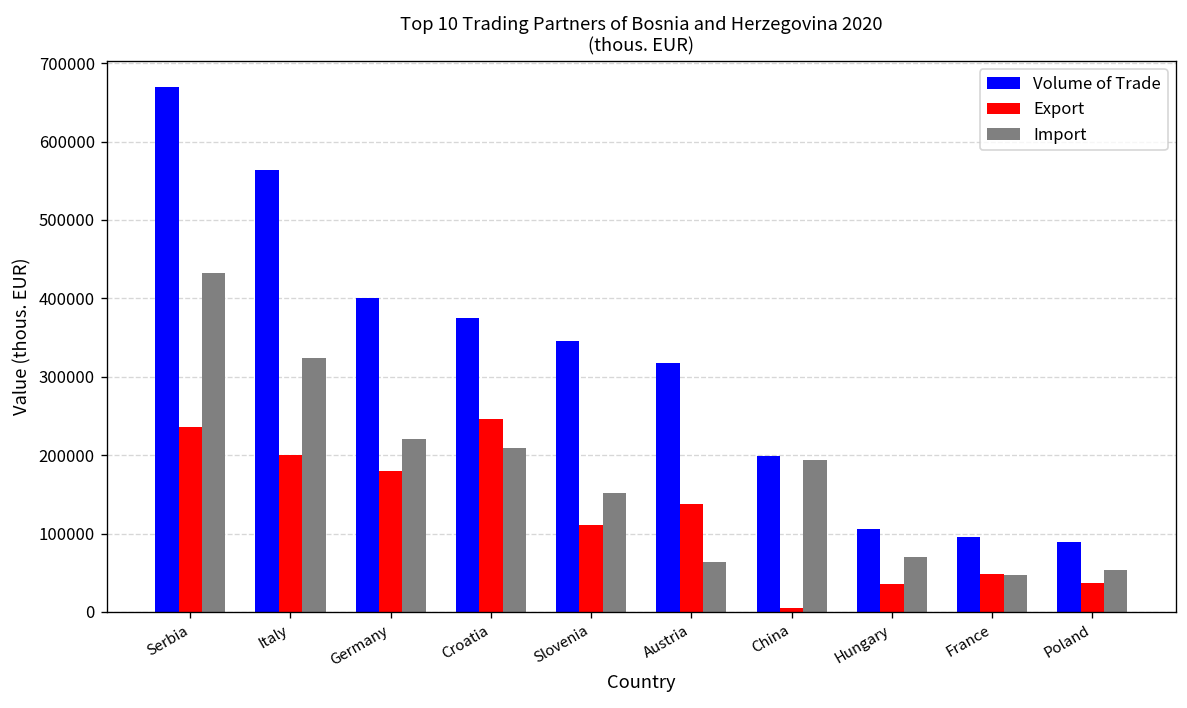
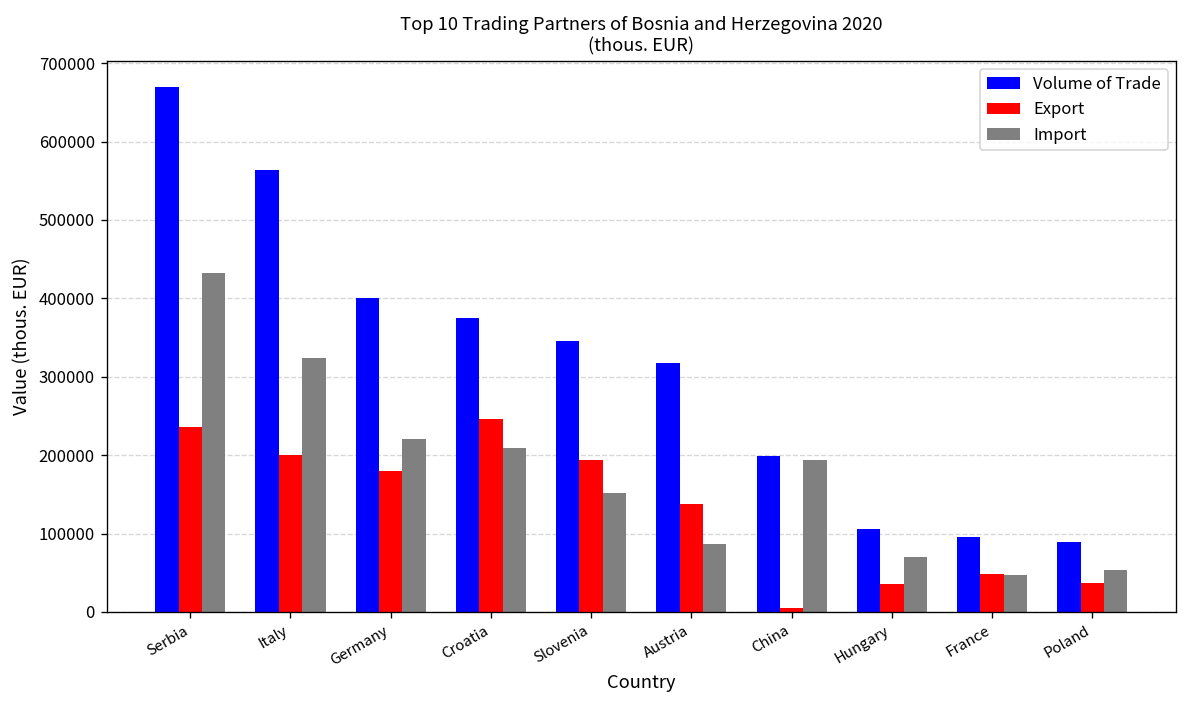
Export, Slovenia: 110000 -> 190000
Import, Austria: 60000 -> 90000
